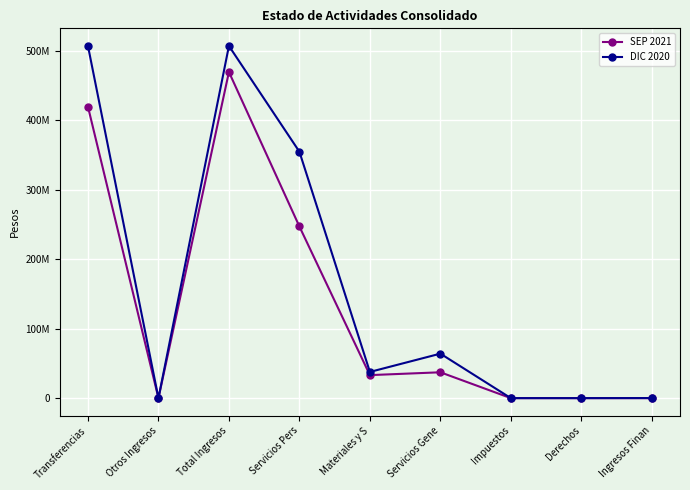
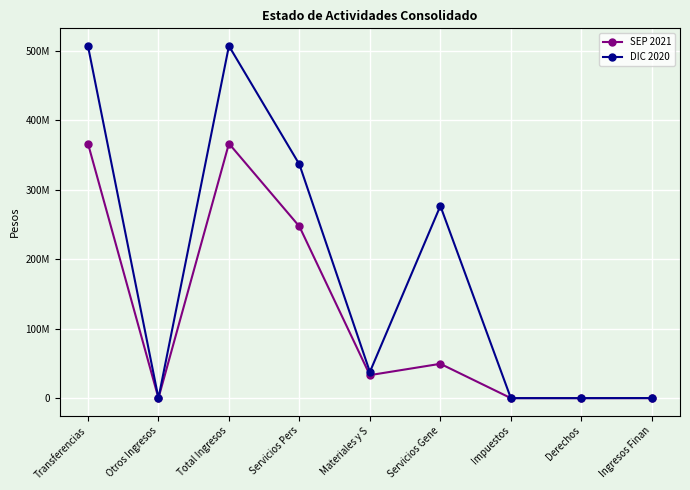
SEP 2021, Transferencias: 420000000 -> 370000000
SEP 2021, Total Ingresos: 470000000 -> 370000000
DIC 2020, Servicios Pers: 350000000 -> 340000000
SEP 2021, Servicios Gene: 40000000 -> 50000000
DIC 2020, Servicios Gene: 60000000 -> 280000000
